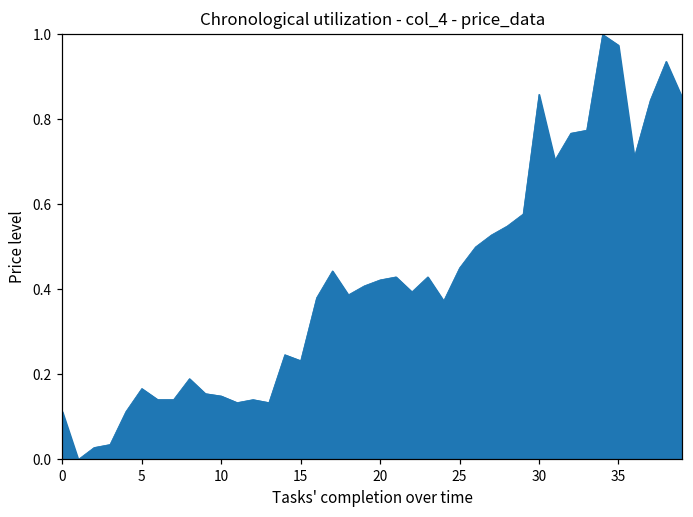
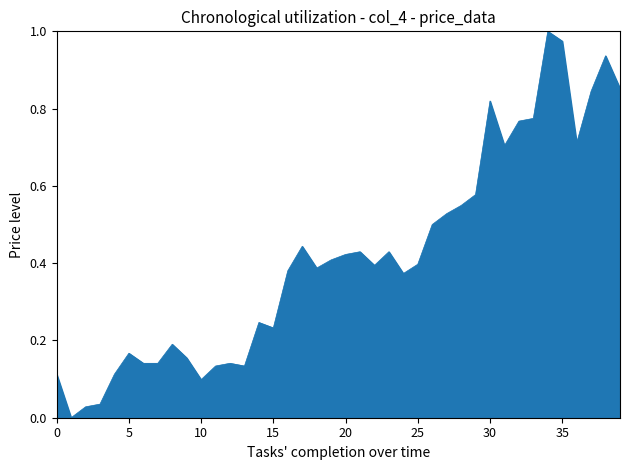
10: 0.15 -> 0.10
25: 0.45 -> 0.40
30: 0.86 -> 0.82
